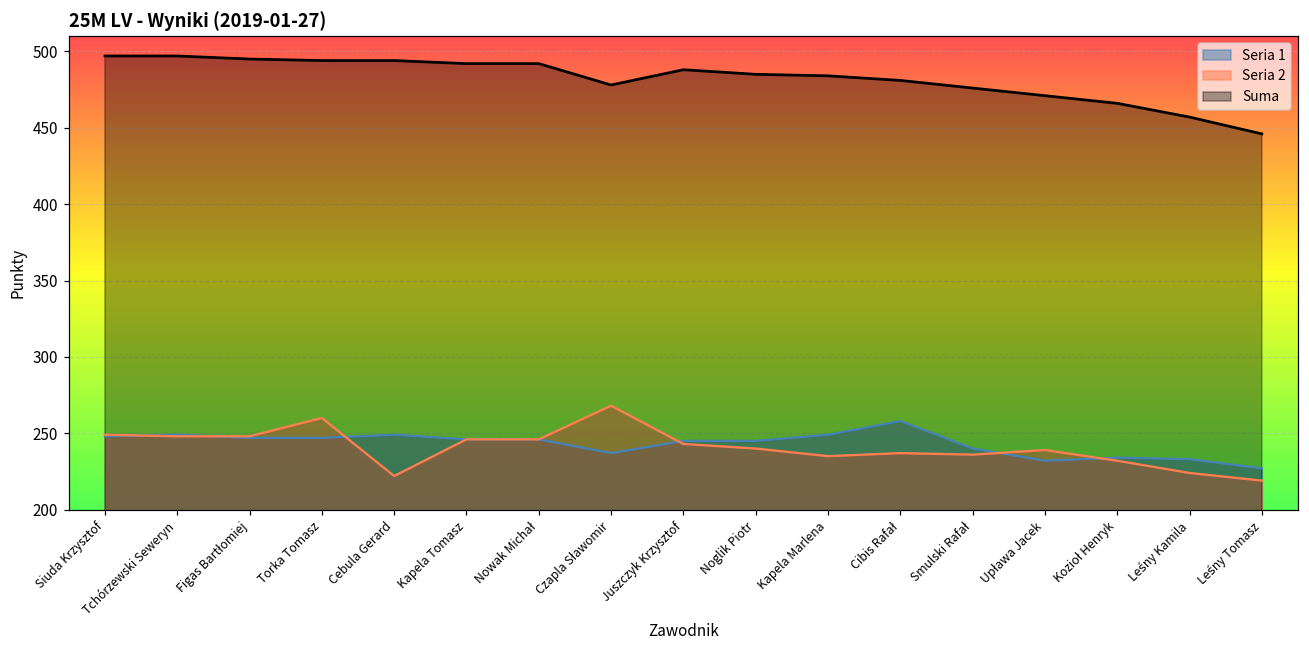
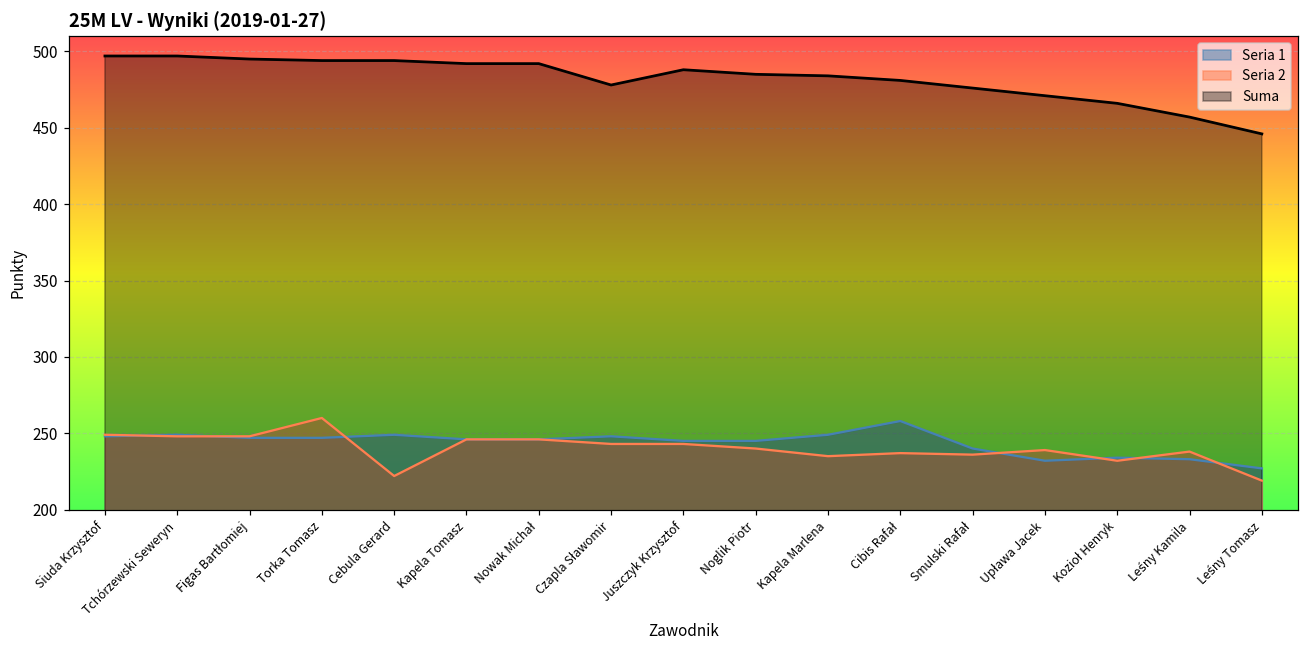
Seria 1, Czapla Sławomir: 237 -> 248
Seria 2, Czapla Sławomir: 268 -> 243
Seria 2, Leśny Kamila: 224 -> 238
